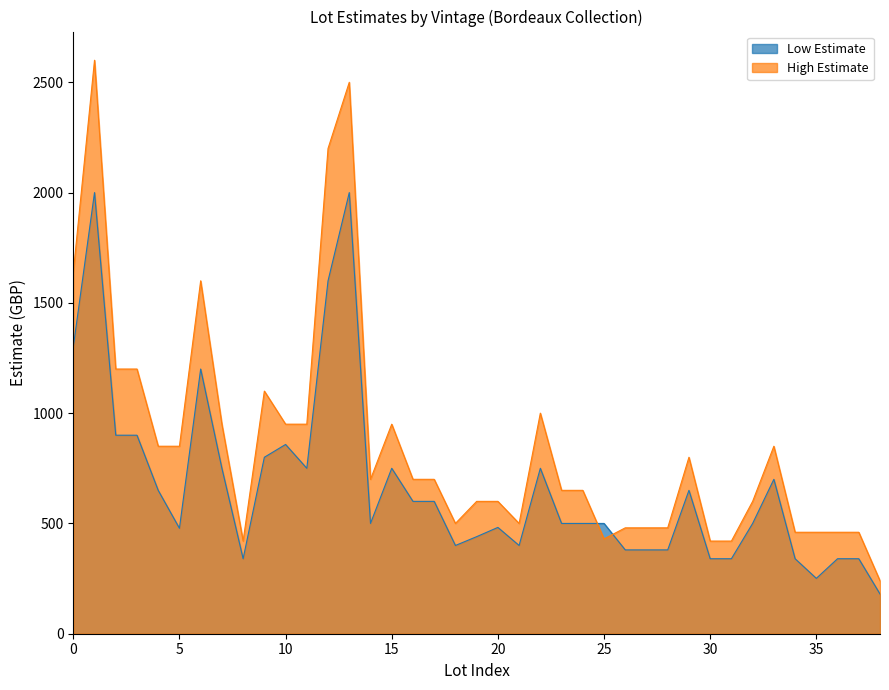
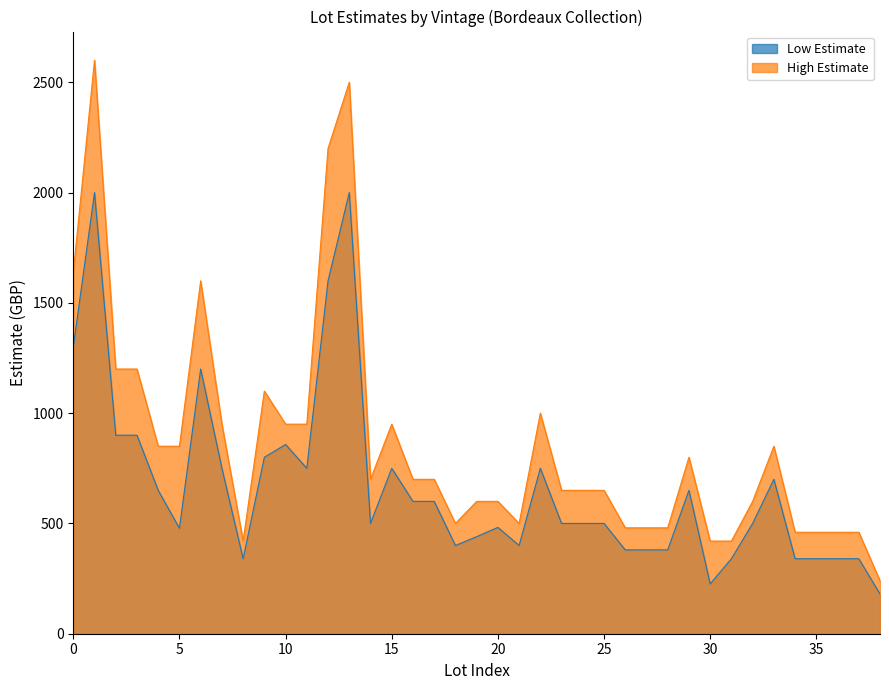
High Estimate, 25: 430 -> 650
Low Estimate, 30: 340 -> 230
Low Estimate, 35: 250 -> 340
